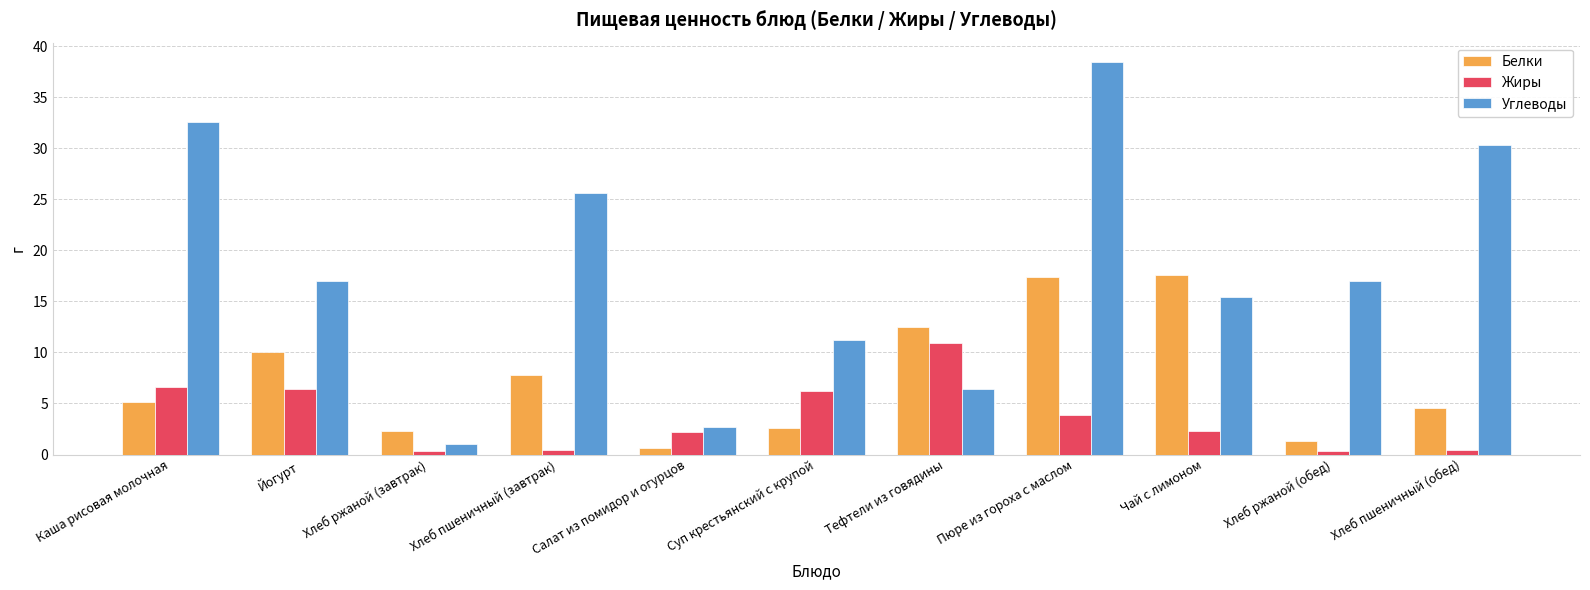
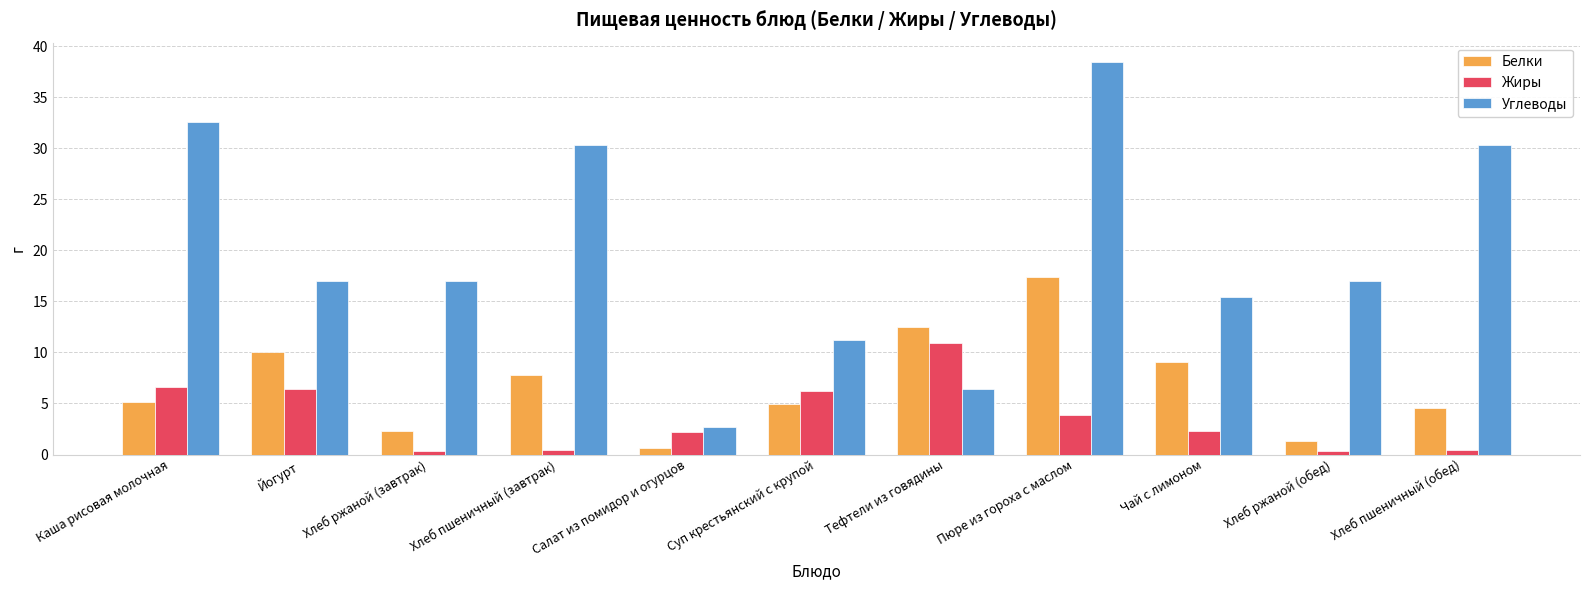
Углеводы, Хлеб ржаной (завтрак): 1.0 -> 17.0
Углеводы, Хлеб пшеничный (завтрак): 25.6 -> 30.3
Белки, Суп крестьянский с крупой: 2.6 -> 4.9
Белки, Чай с лимоном: 17.6 -> 9.0
